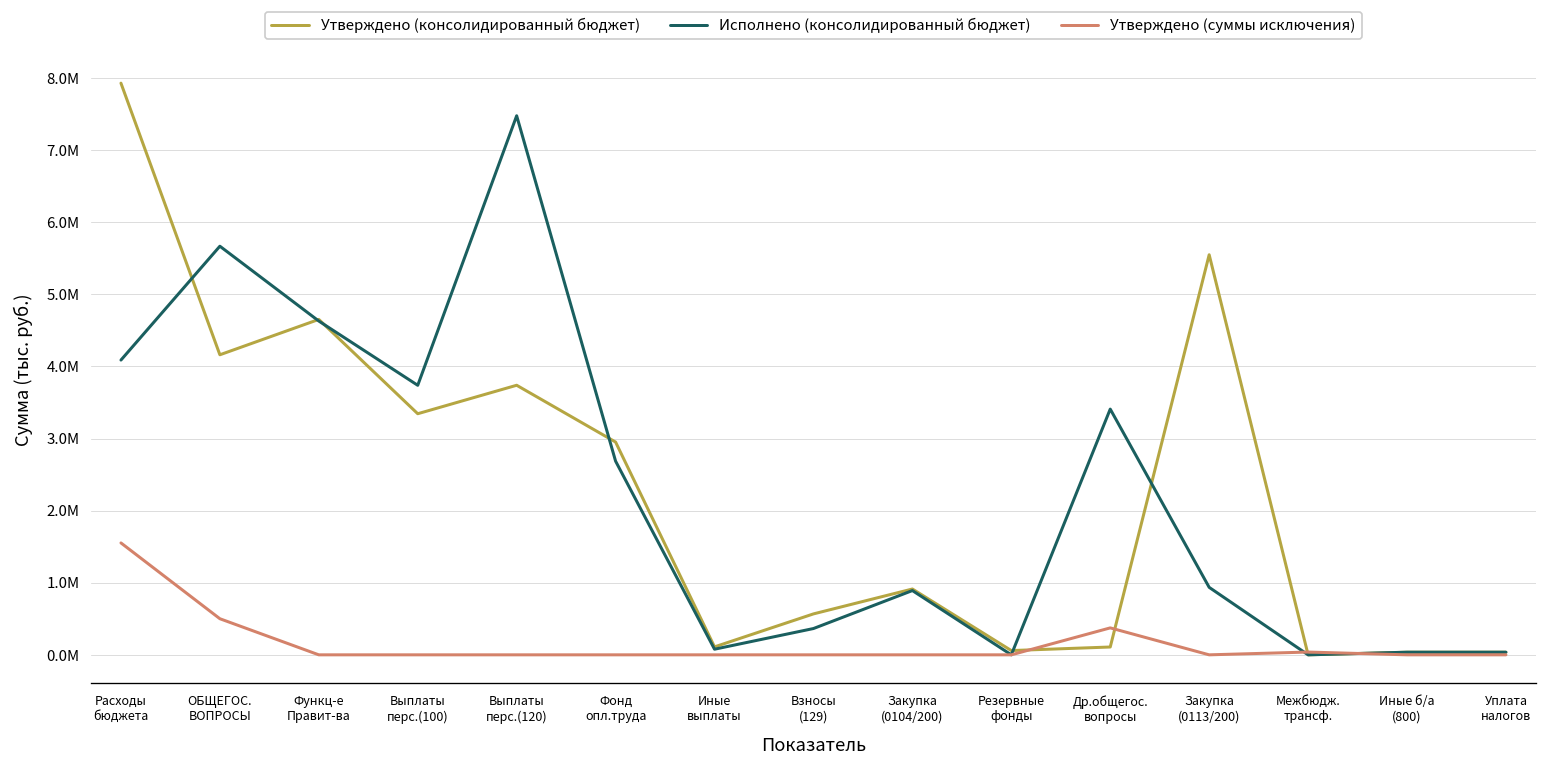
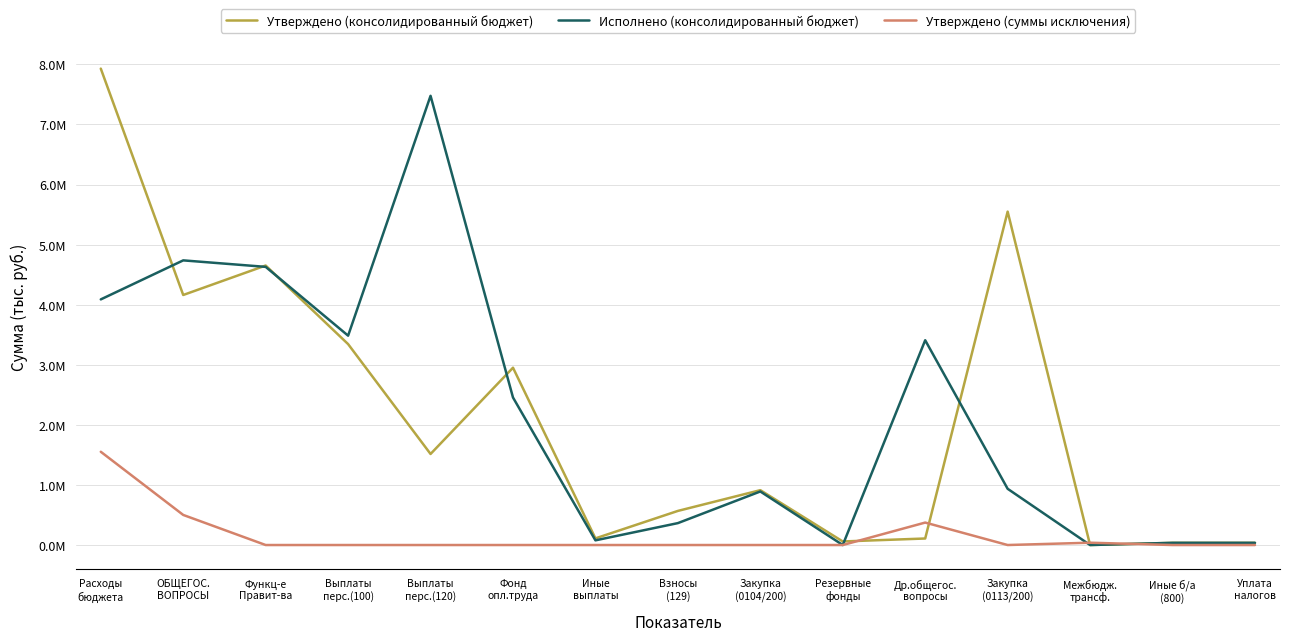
Исполнено (консолидированный бюджет), ОБЩЕГОС. ВОПРОСЫ: 5700000 -> 4700000
Исполнено (консолидированный бюджет), Выплаты перс.(100): 3700000 -> 3500000
Утверждено (консолидированный бюджет), Выплаты перс.(120): 3700000 -> 1500000
Исполнено (консолидированный бюджет), Фонд опл.труда: 2700000 -> 2500000
